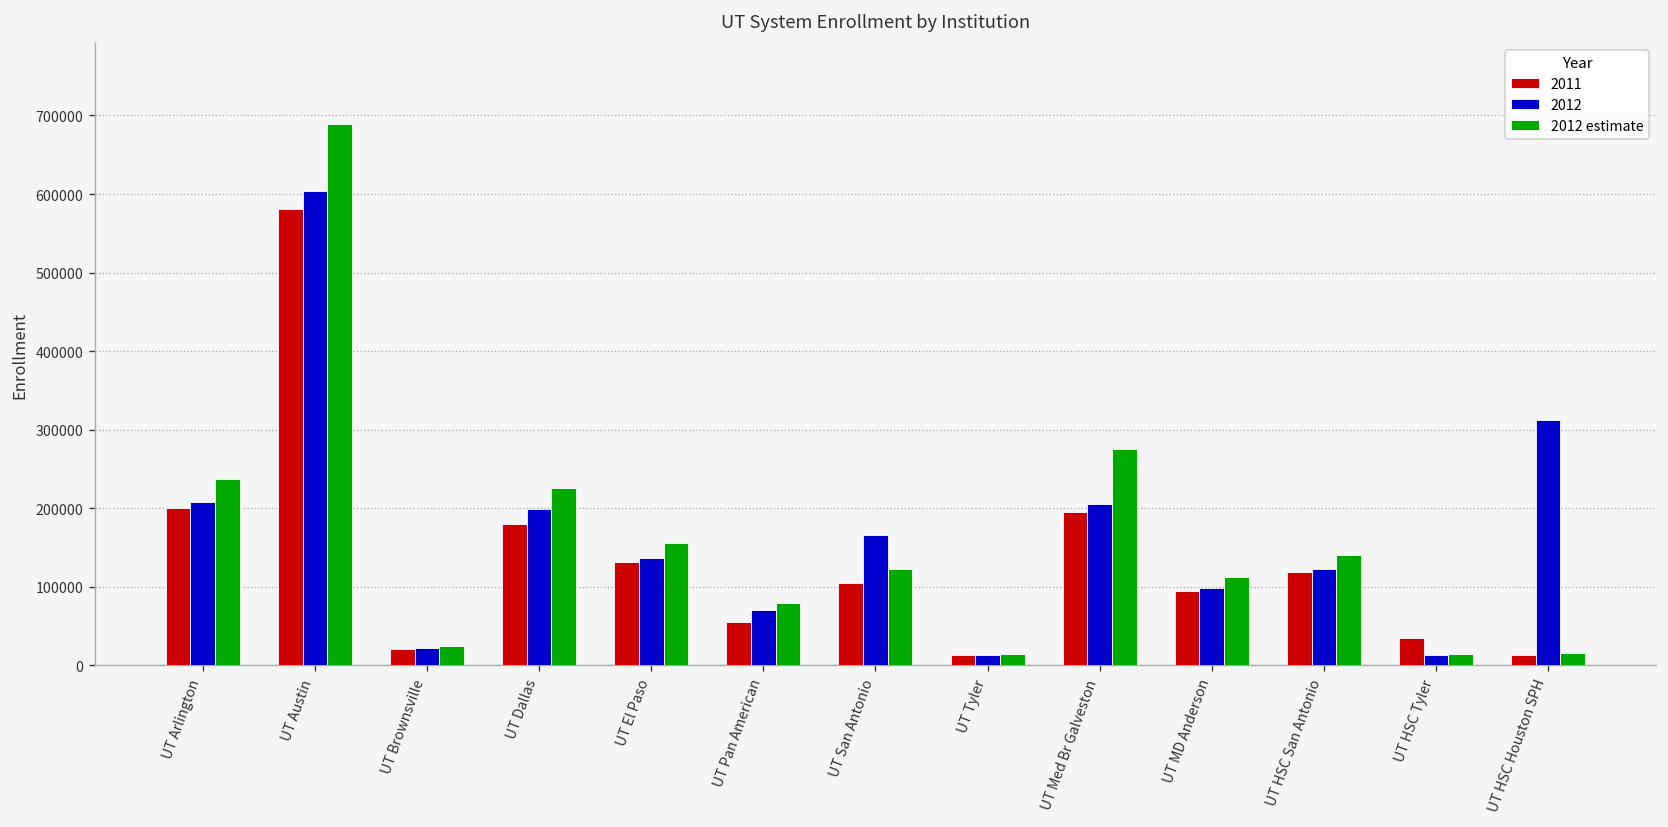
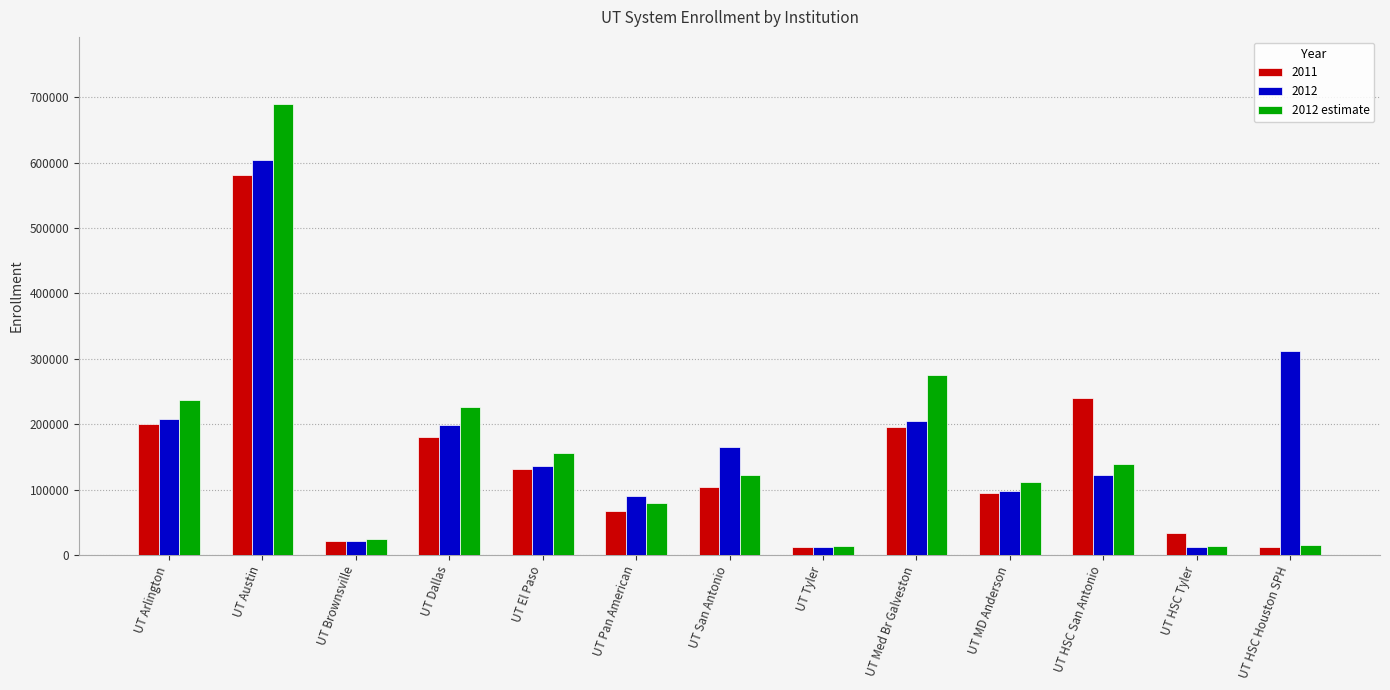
2011, UT Pan American: 60000 -> 70000
2012, UT Pan American: 70000 -> 90000
2011, UT HSC San Antonio: 120000 -> 240000
